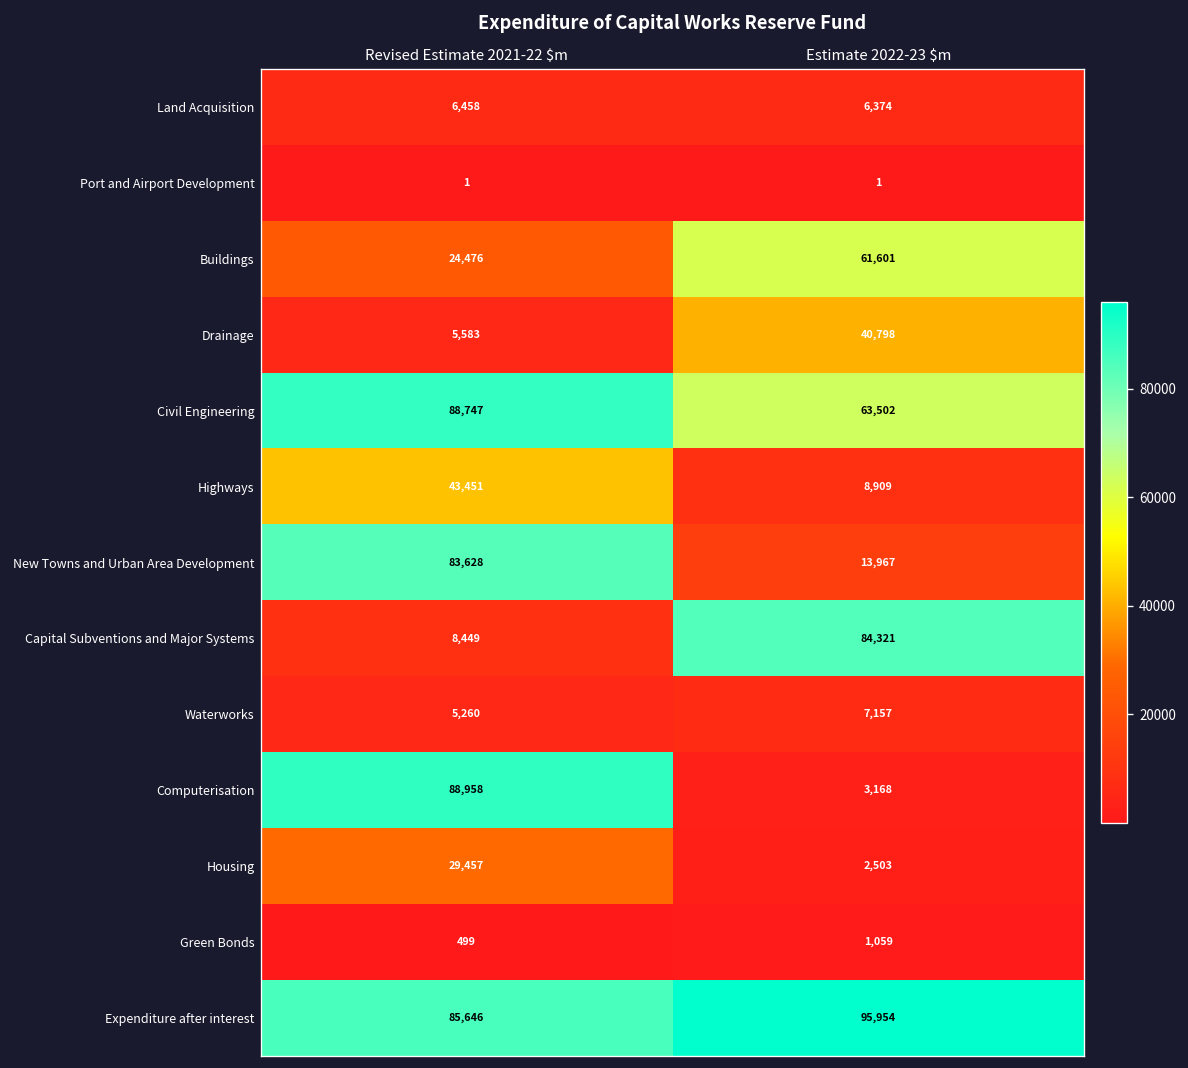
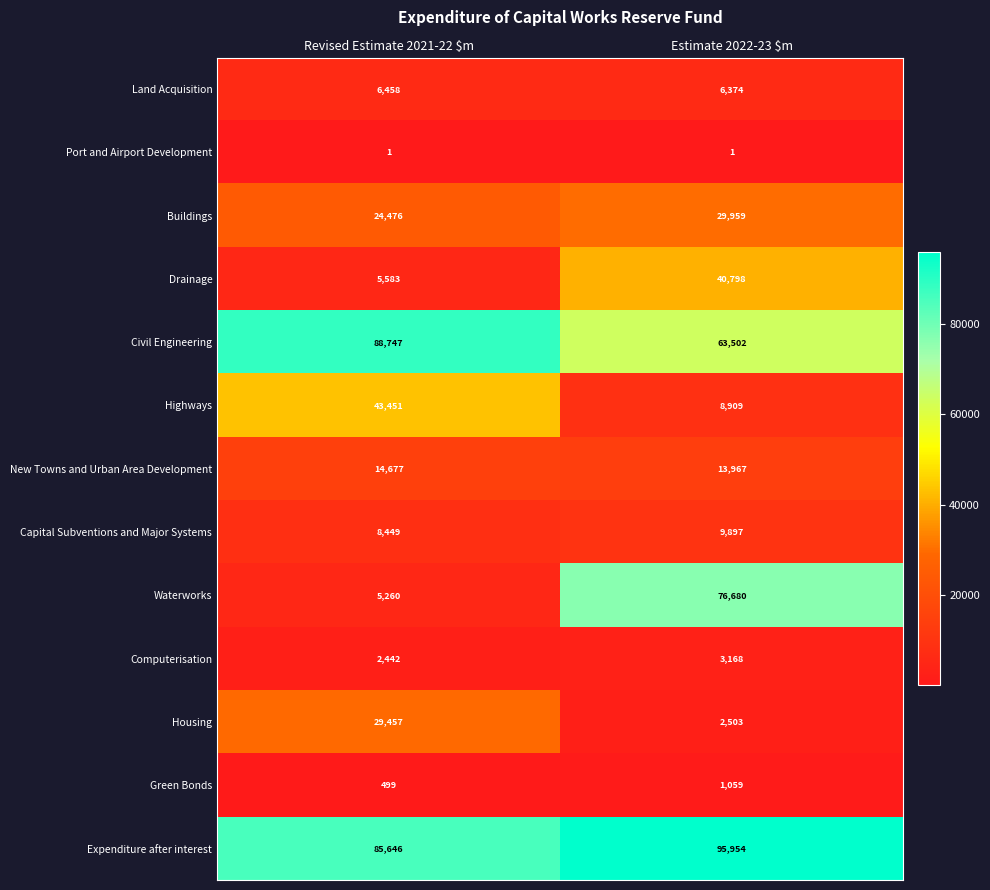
Buildings, Estimate 2022-23 $m: 61,601 -> 29,959
New Towns and Urban Area Development, Revised Estimate 2021-22 $m: 83,628 -> 14,677
Capital Subventions and Major Systems, Estimate 2022-23 $m: 84,321 -> 9,897
Waterworks, Estimate 2022-23 $m: 7,157 -> 76,680
Computerisation, Revised Estimate 2021-22 $m: 88,958 -> 2,442
